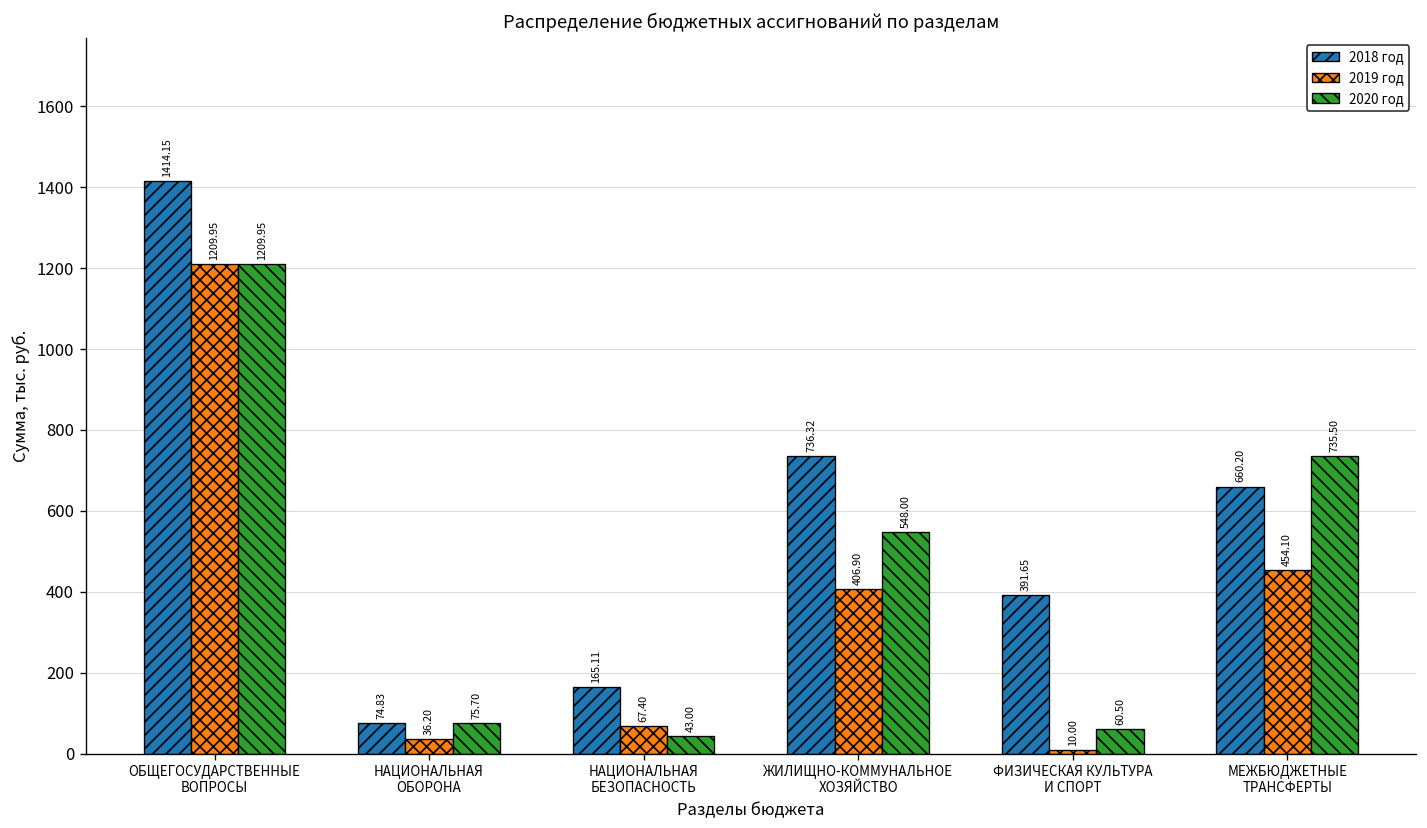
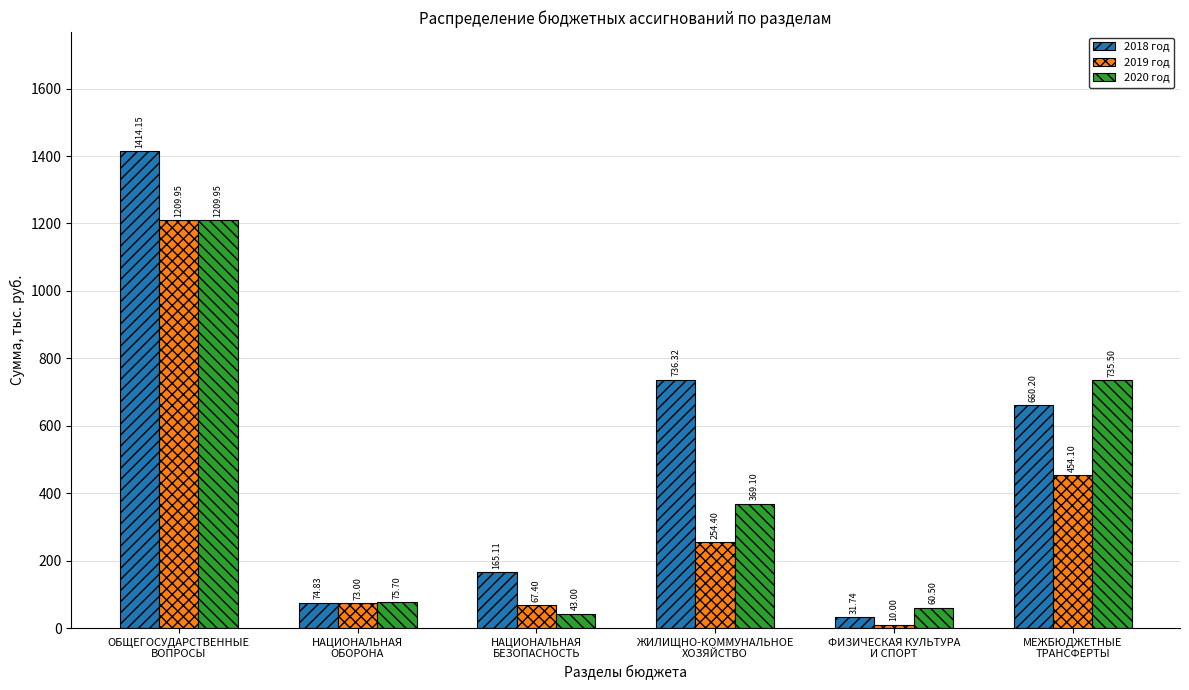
2019 год, НАЦИОНАЛЬНАЯ ОБОРОНА: 36.20 -> 73.00
2019 год, ЖИЛИЩНО-КОММУНАЛЬНОЕ ХОЗЯЙСТВО: 406.90 -> 254.40
2020 год, ЖИЛИЩНО-КОММУНАЛЬНОЕ ХОЗЯЙСТВО: 548.00 -> 369.10
2018 год, ФИЗИЧЕСКАЯ КУЛЬТУРА И СПОРТ: 391.65 -> 31.74
